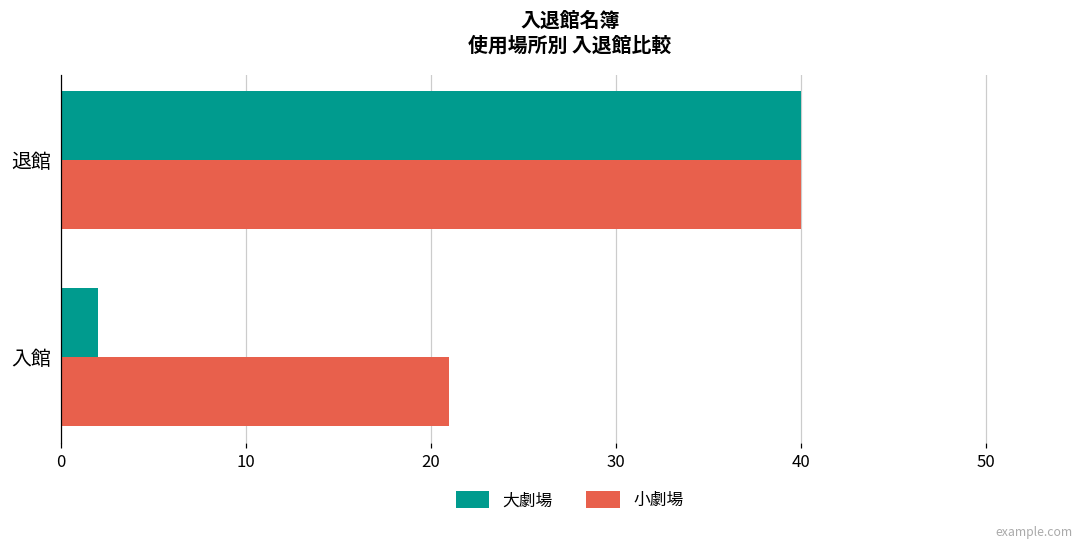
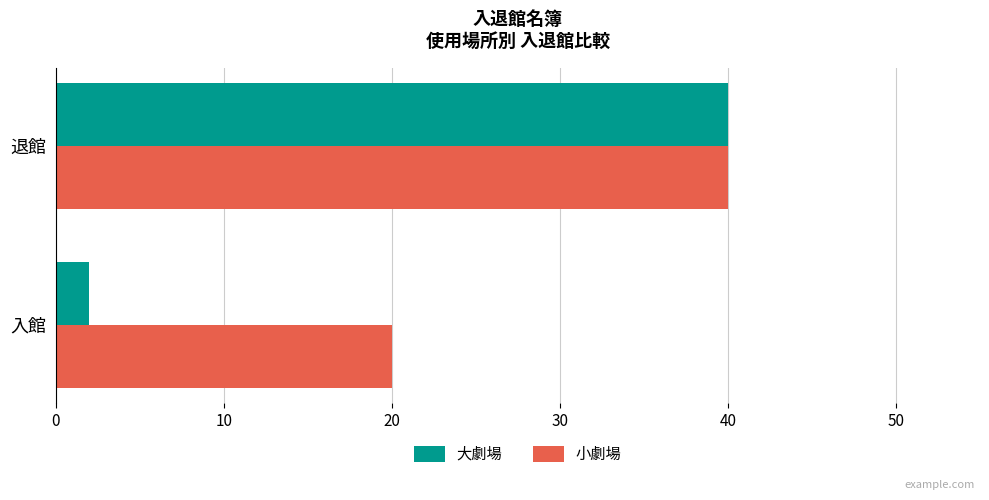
小劇場, 入館: 21 -> 20
